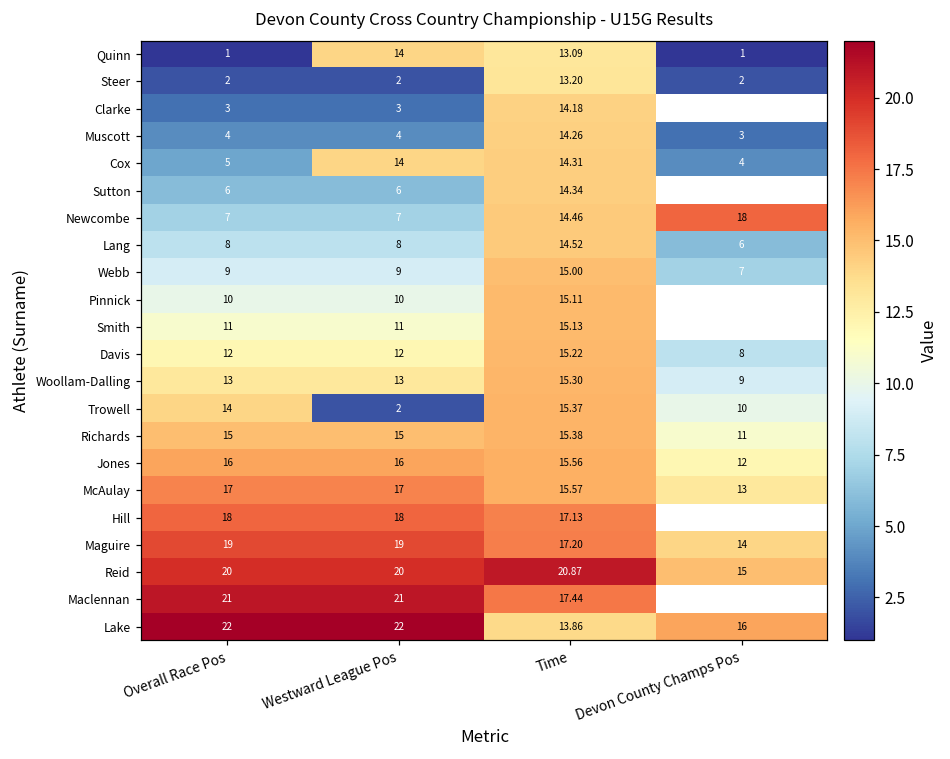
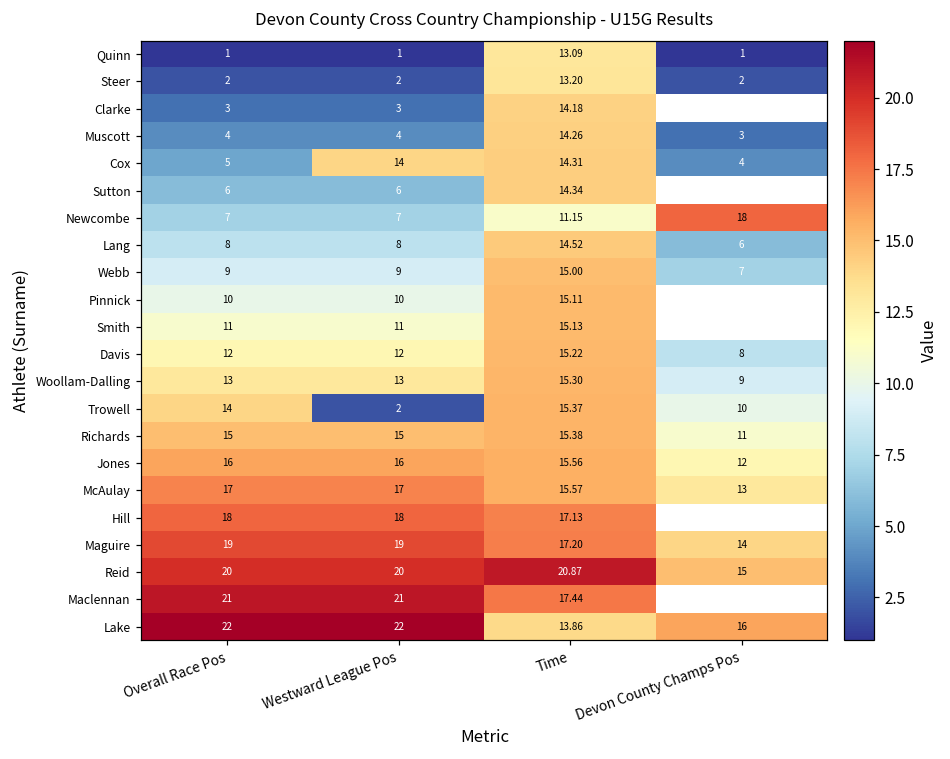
Quinn, Westward League Pos: 14 -> 1
Newcombe, Time: 14.46 -> 11.15
